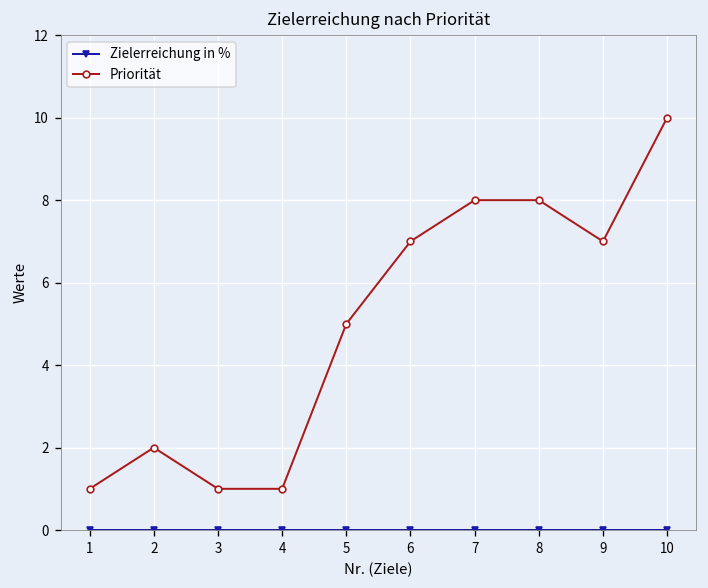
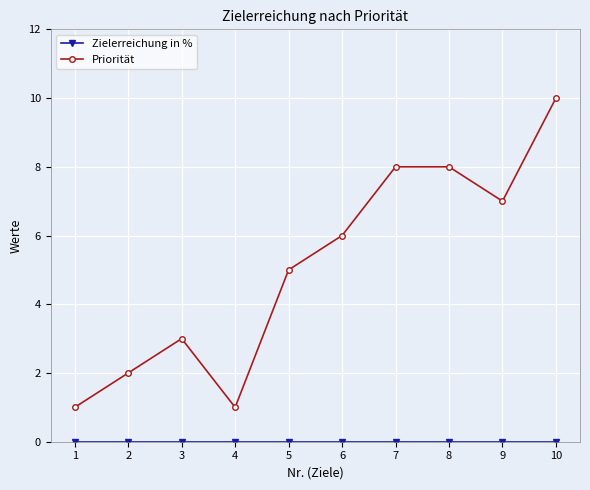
Priorität, 3: 1 -> 3
Priorität, 6: 7 -> 6
